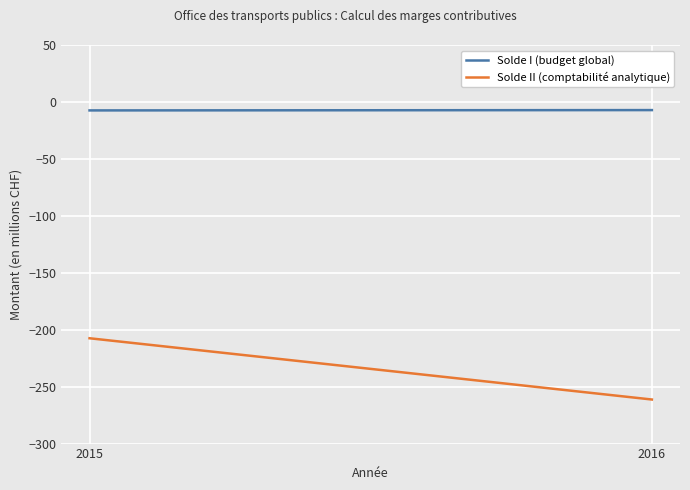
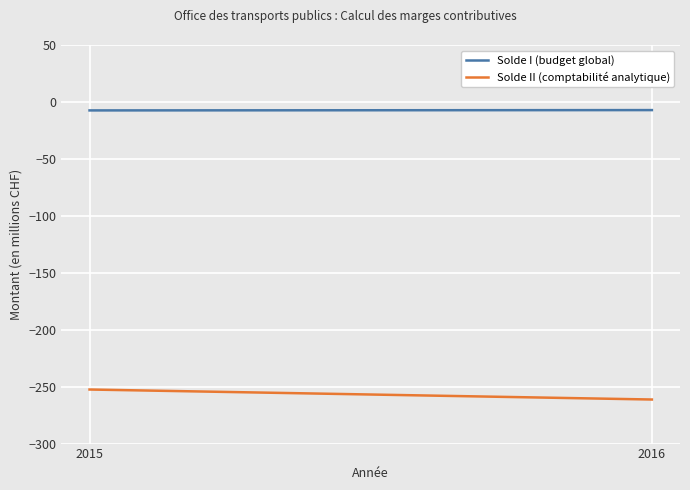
Solde II (comptabilité analytique), 2015: -208 -> -253
